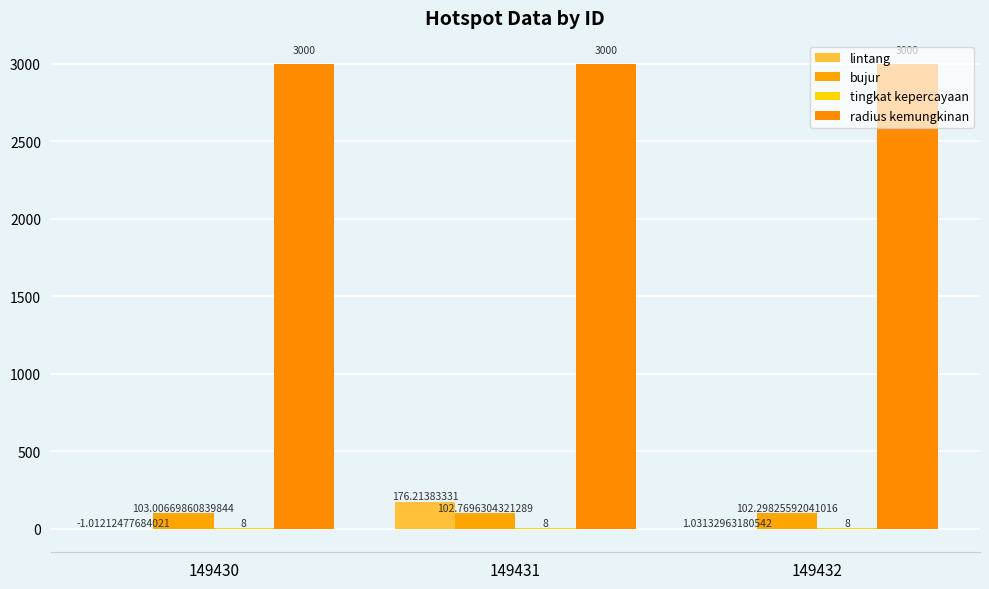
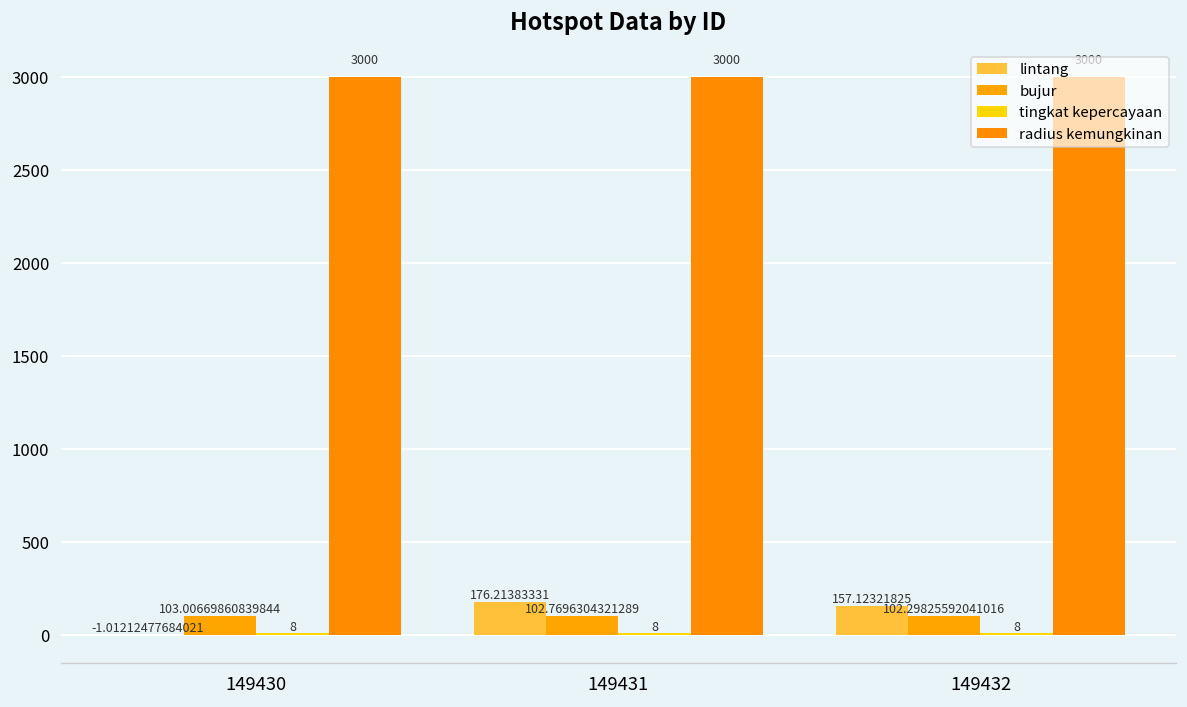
lintang, 149432: 1.03132963180542 -> 157.12321825
